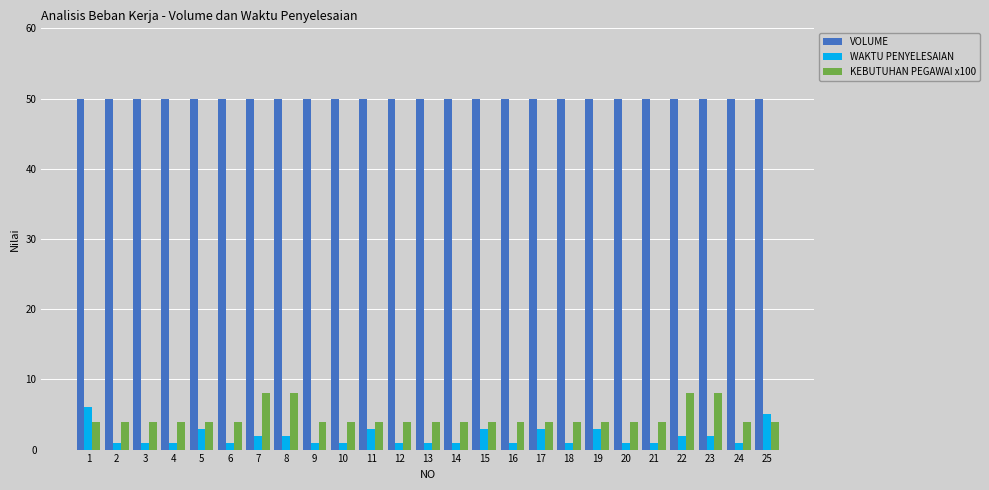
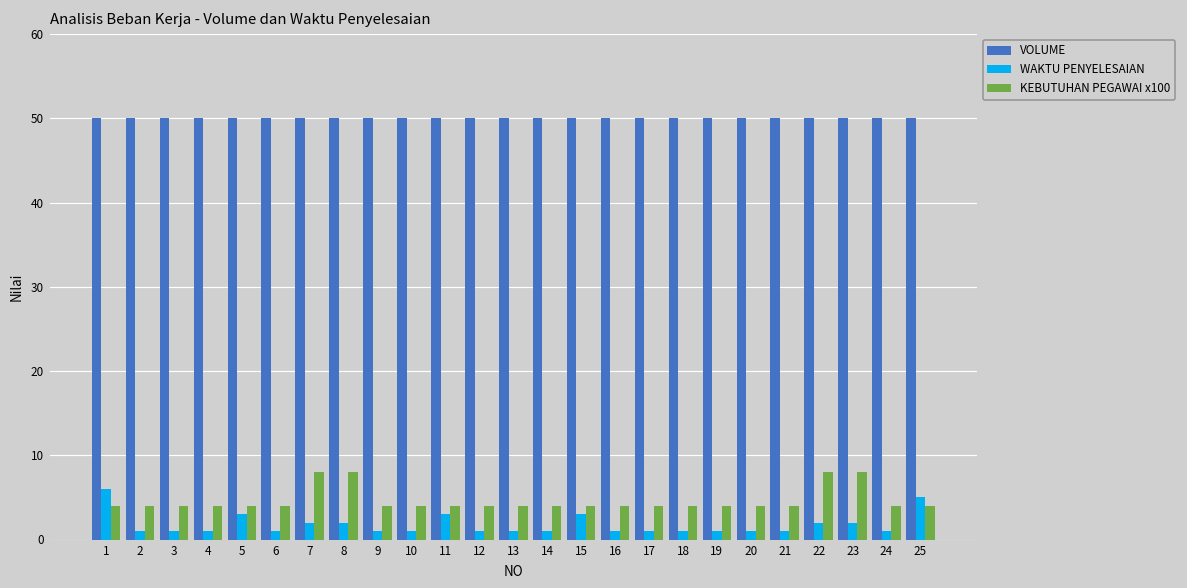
WAKTU PENYELESAIAN, 17: 3 -> 1
WAKTU PENYELESAIAN, 19: 3 -> 1
